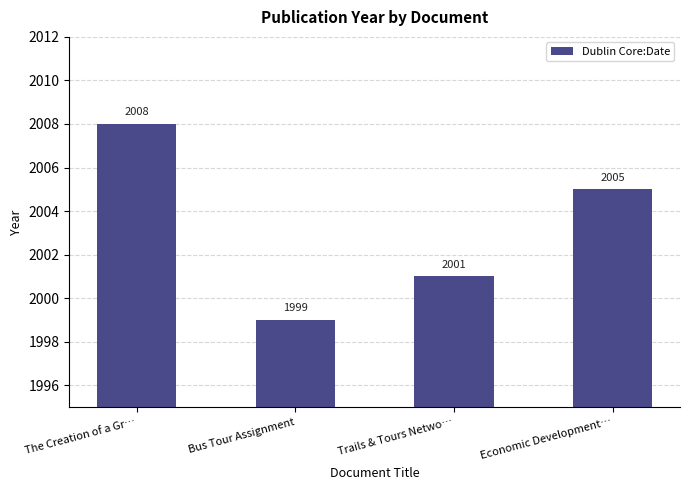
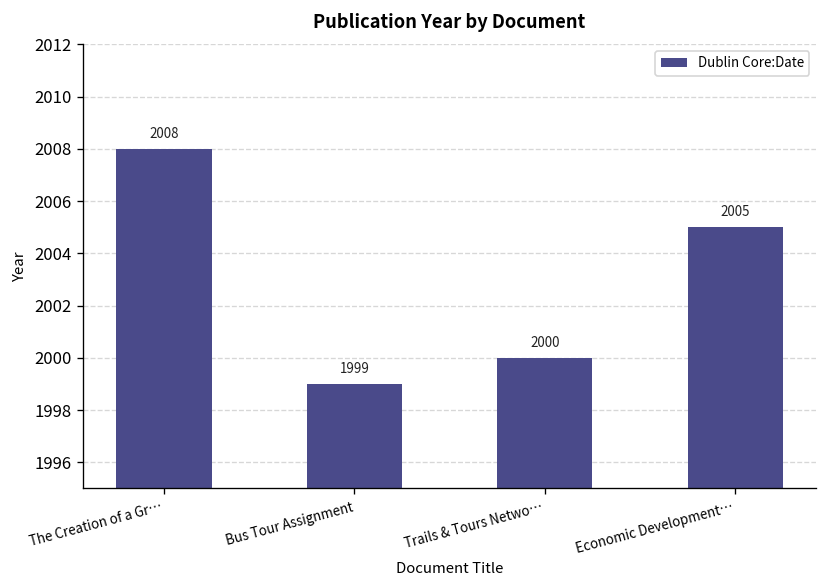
Trails & Tours Netwo…: 2001 -> 2000
